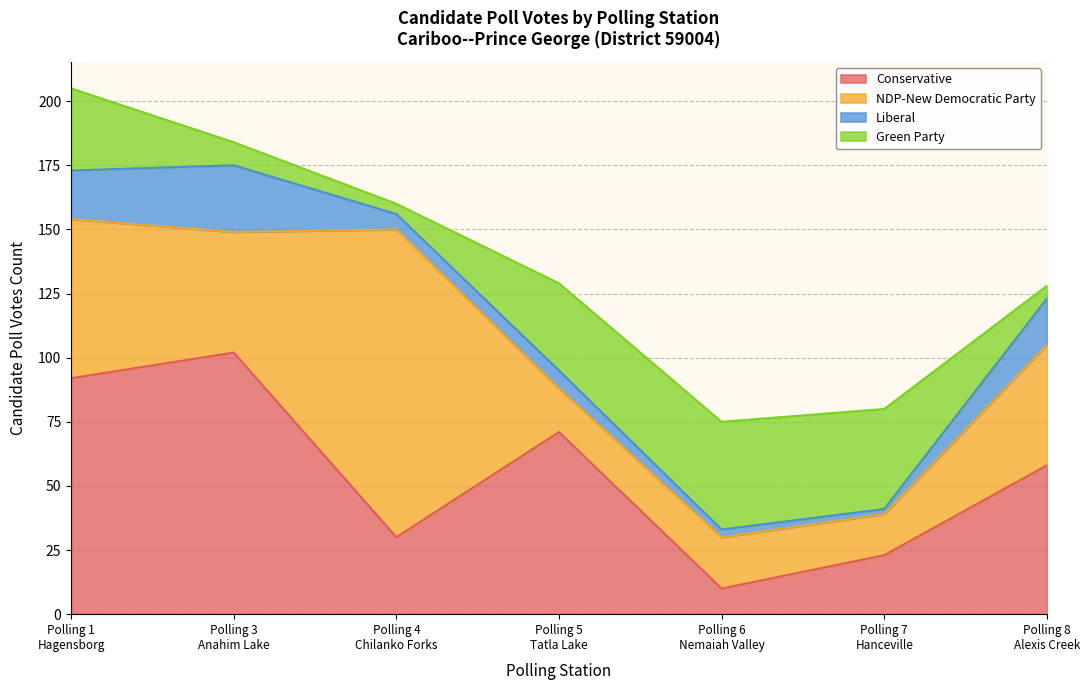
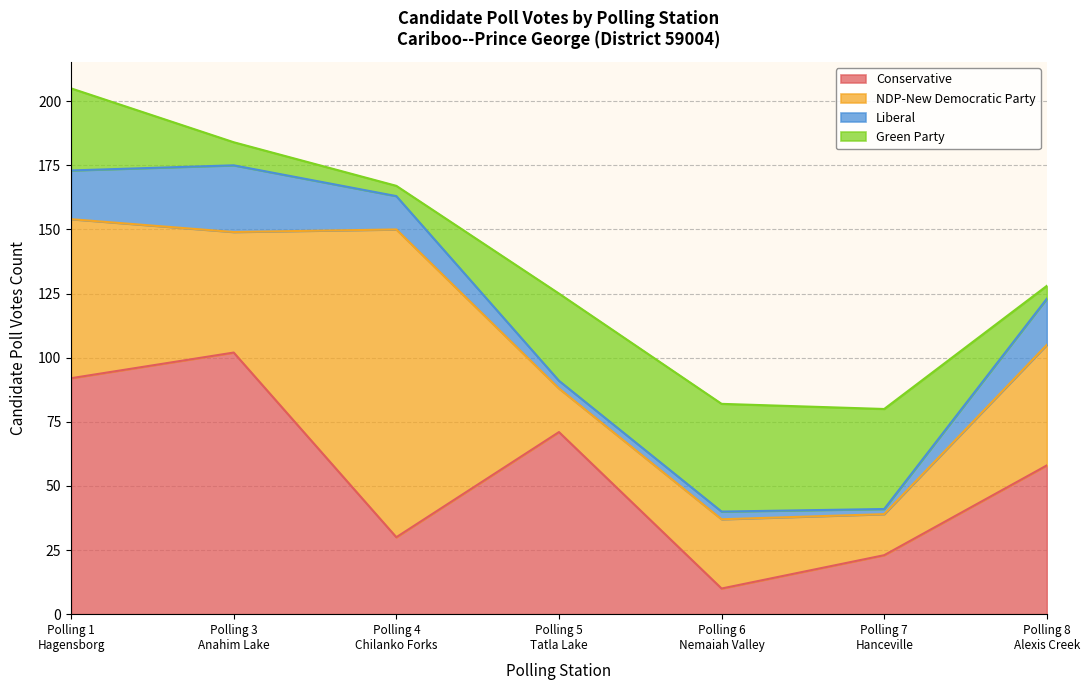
Liberal, Polling 4 Chilanko Forks: 6 -> 13
Liberal, Polling 5 Tatla Lake: 7 -> 3
NDP-New Democratic Party, Polling 6 Nemaiah Valley: 20 -> 27
